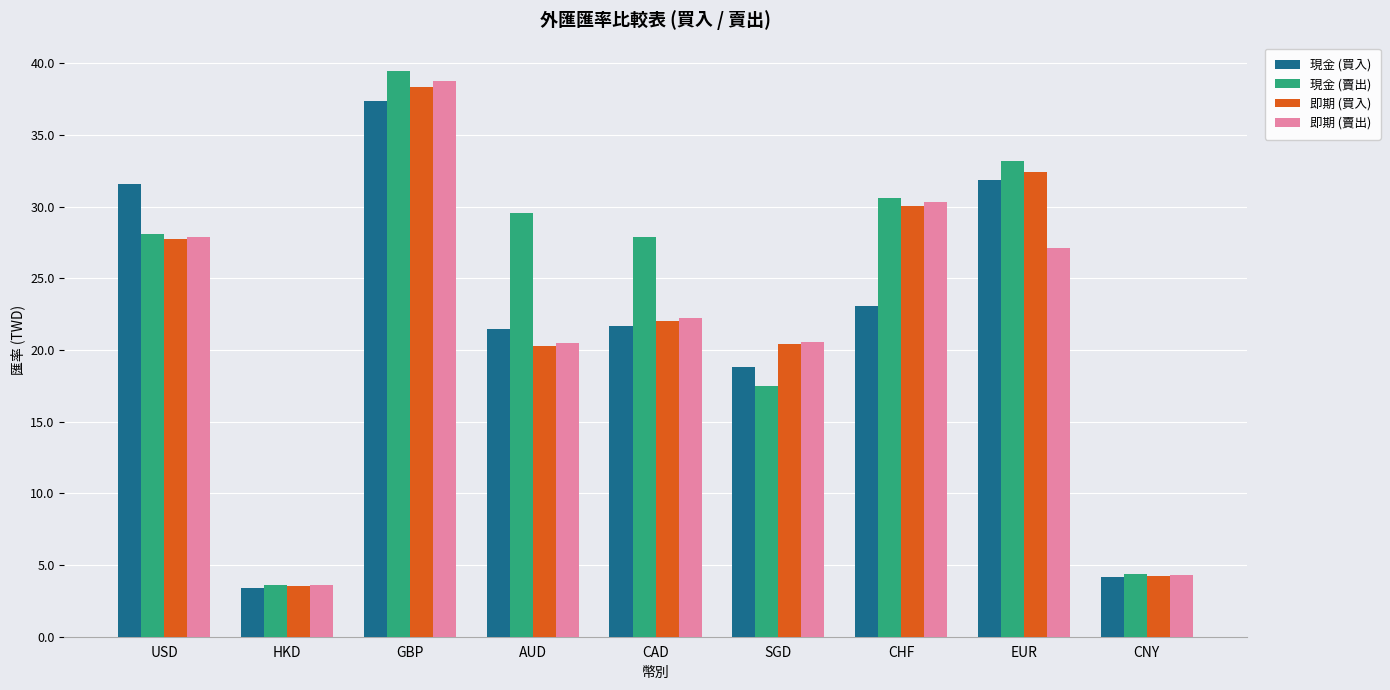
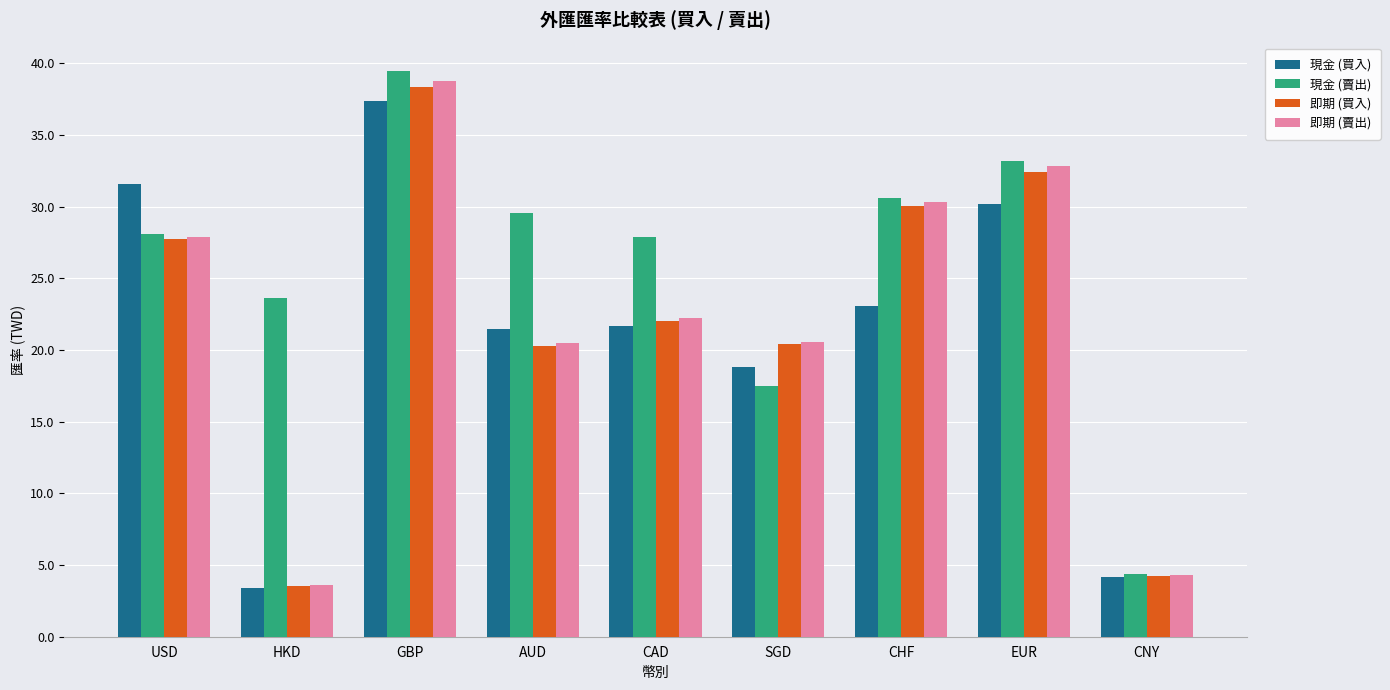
現金 (賣出), HKD: 3.6 -> 23.6
現金 (買入), EUR: 31.8 -> 30.2
即期 (賣出), EUR: 27.1 -> 32.9
